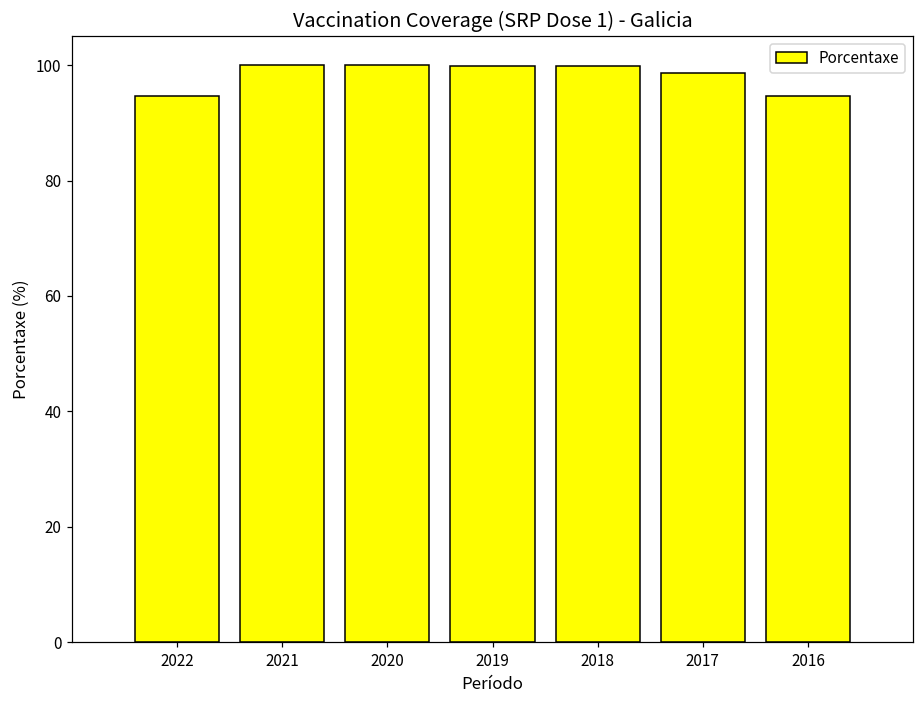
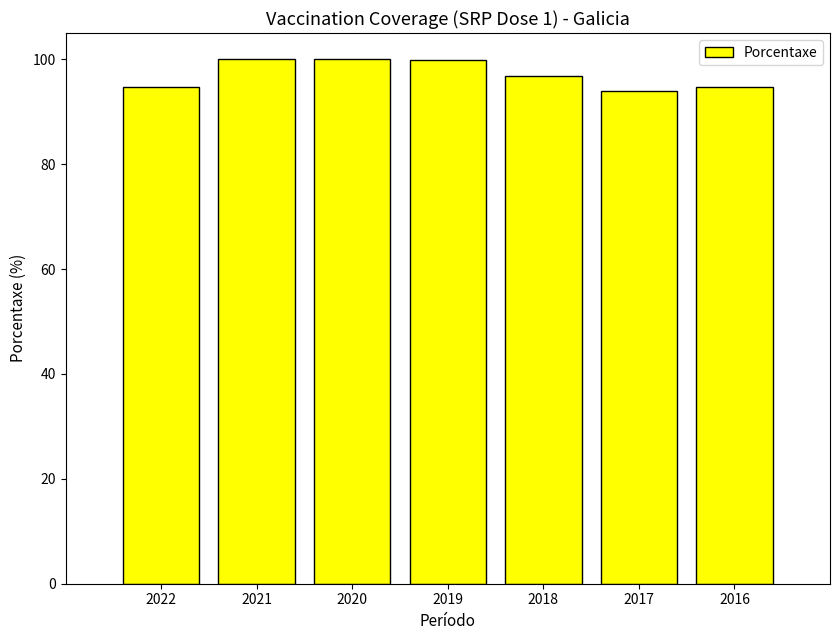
2018: 100 -> 97
2017: 99 -> 94
